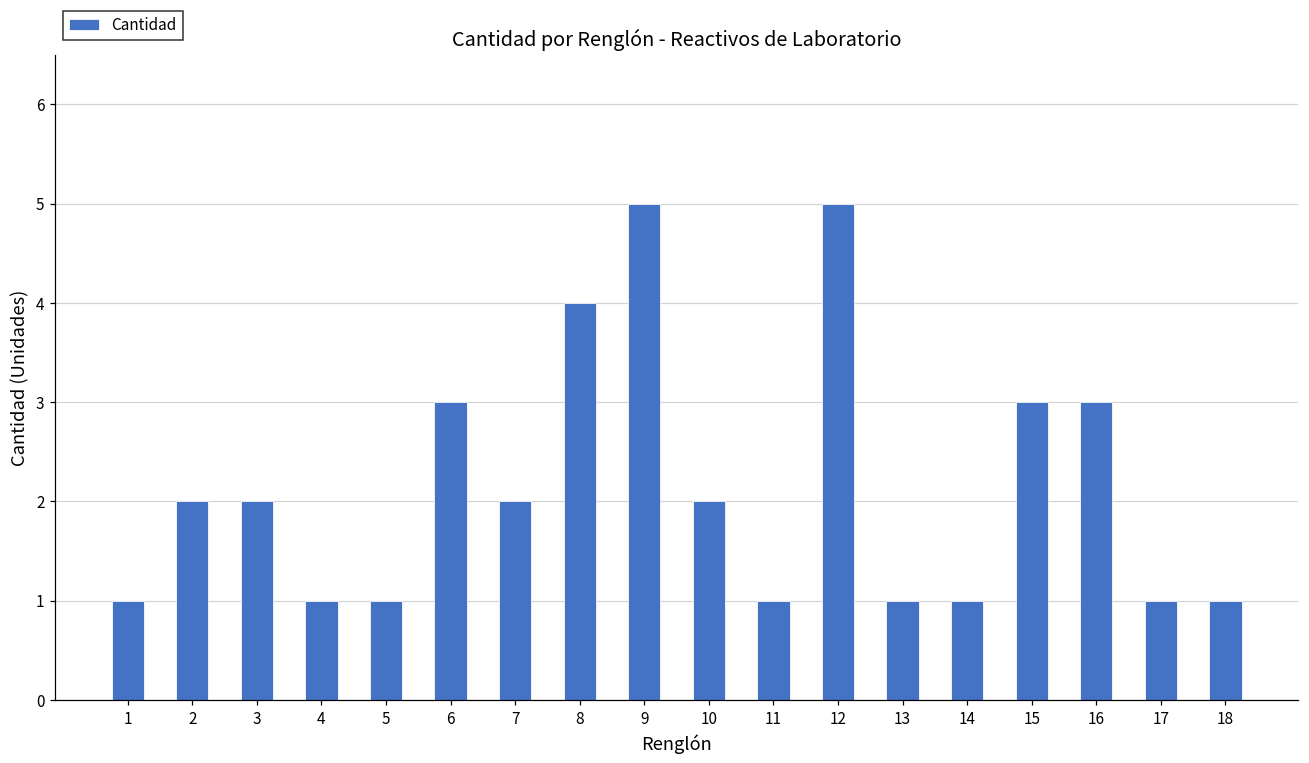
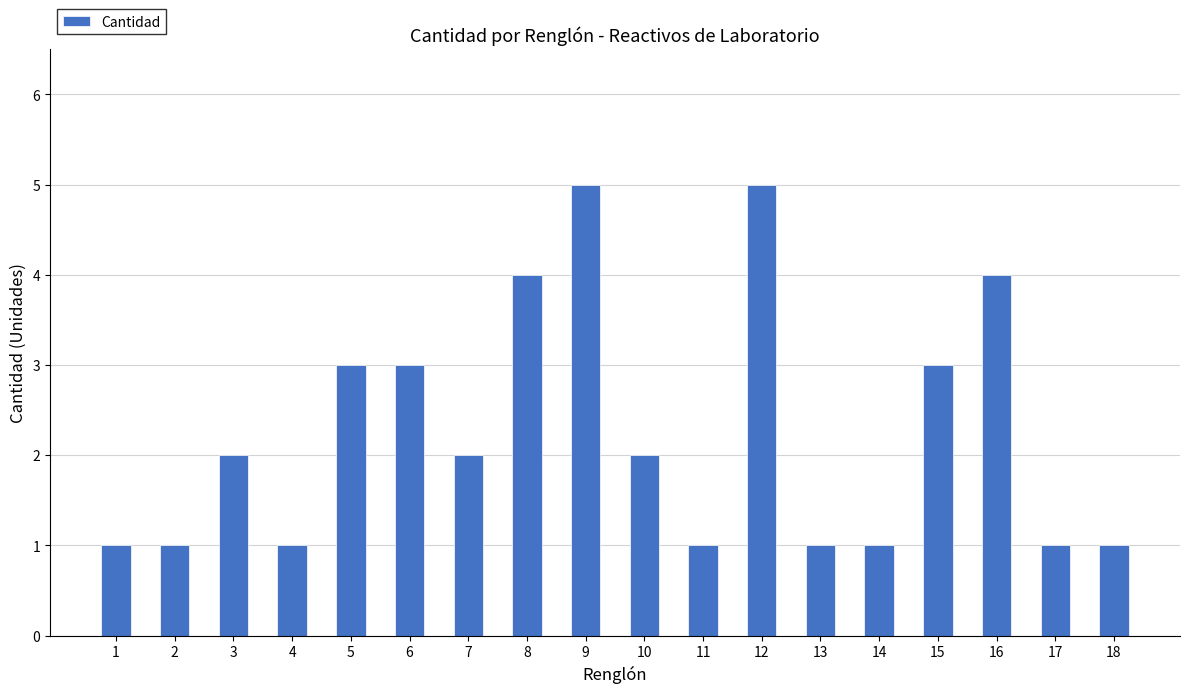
2: 2 -> 1
5: 1 -> 3
16: 3 -> 4
